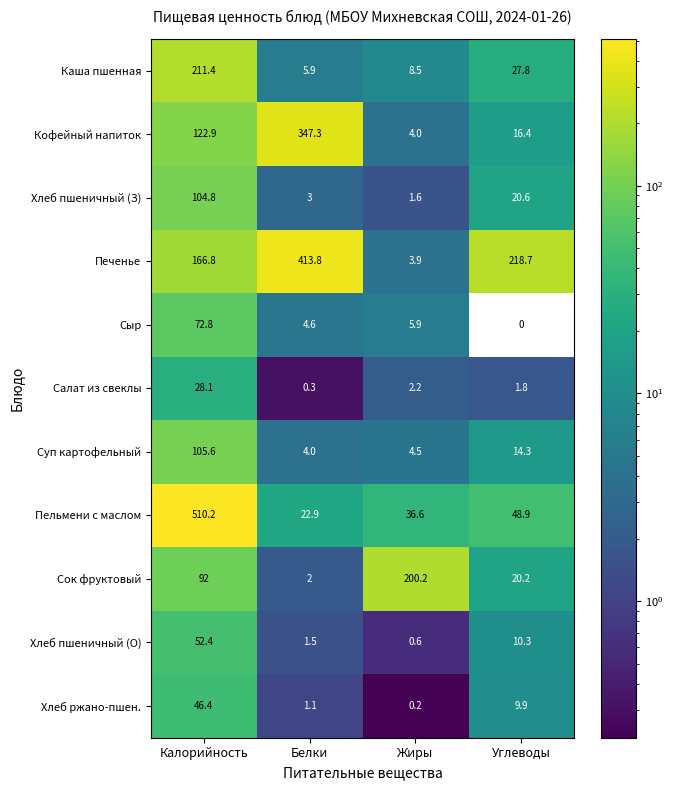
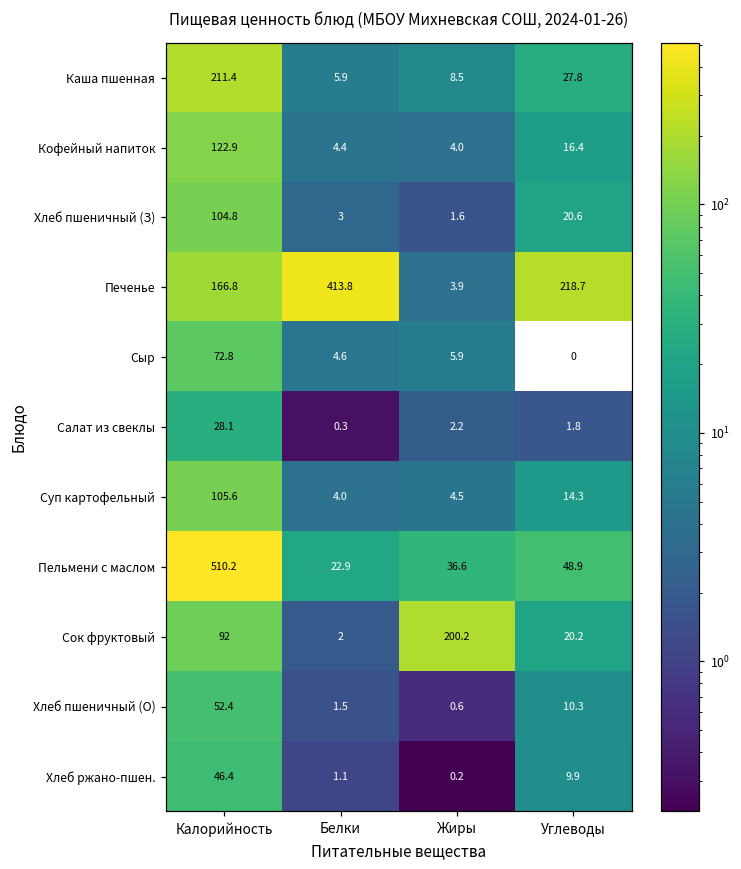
Кофейный напиток, Белки: 347.3 -> 4.4
